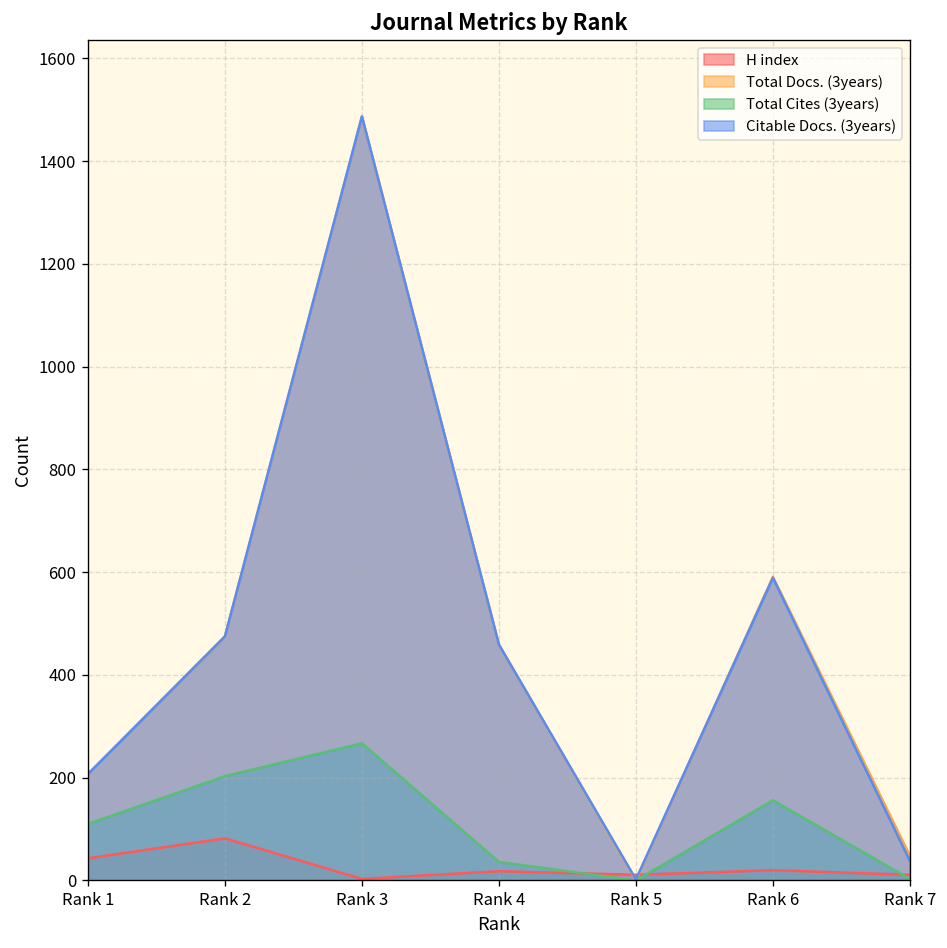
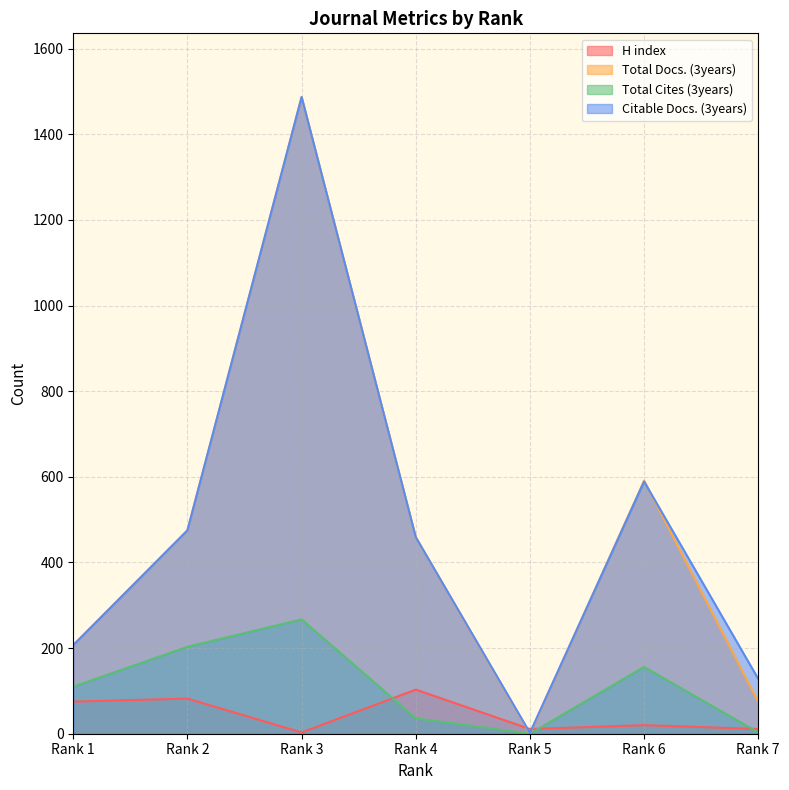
H index, Rank 1: 40 -> 80
H index, Rank 4: 20 -> 100
Total Docs. (3years), Rank 7: 50 -> 70
Citable Docs. (3years), Rank 7: 40 -> 130
